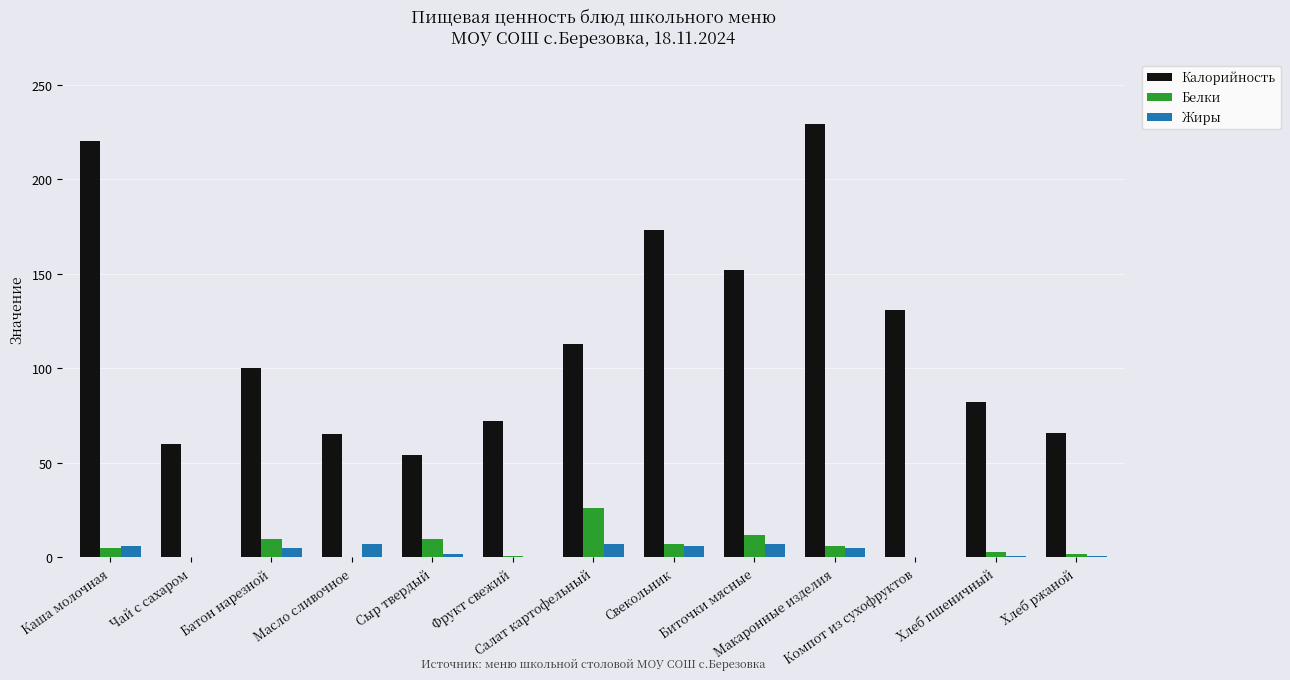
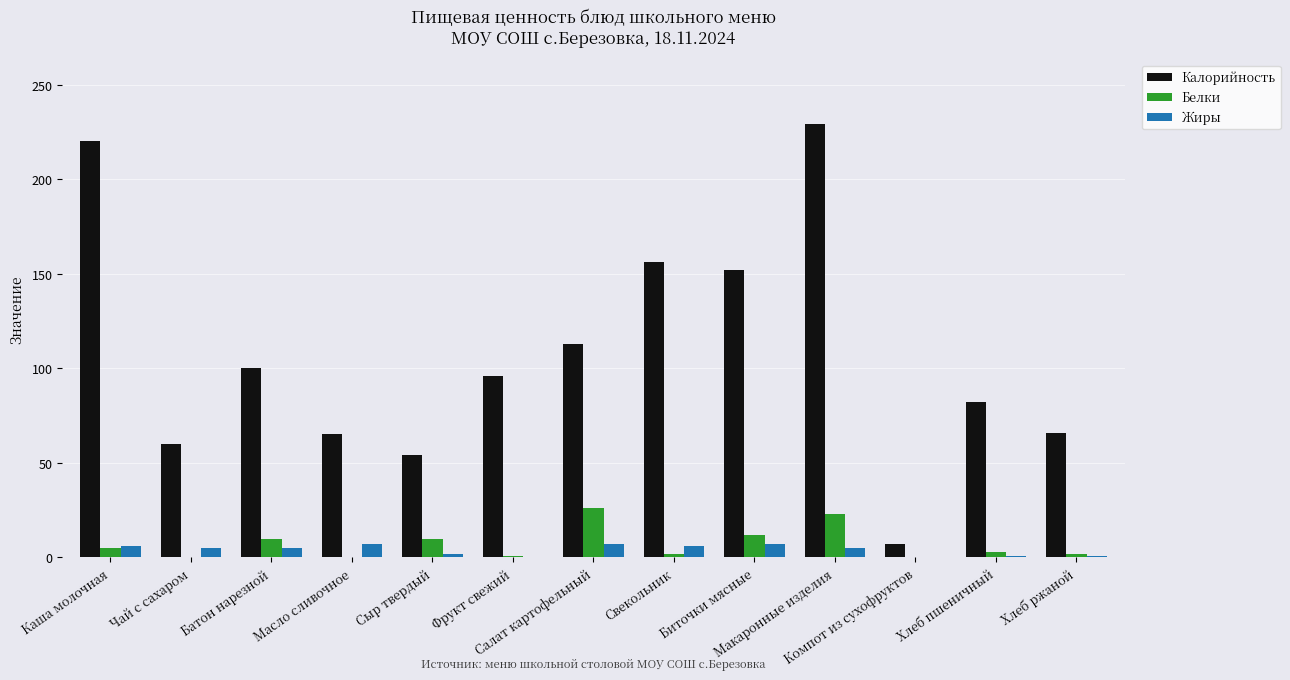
Жиры, Чай с сахаром: 0 -> 5
Калорийность, Фрукт свежий: 72 -> 96
Калорийность, Свекольник: 173 -> 156
Белки, Свекольник: 7 -> 2
Белки, Макаронные изделия: 6 -> 23
Калорийность, Компот из сухофруктов: 131 -> 7
